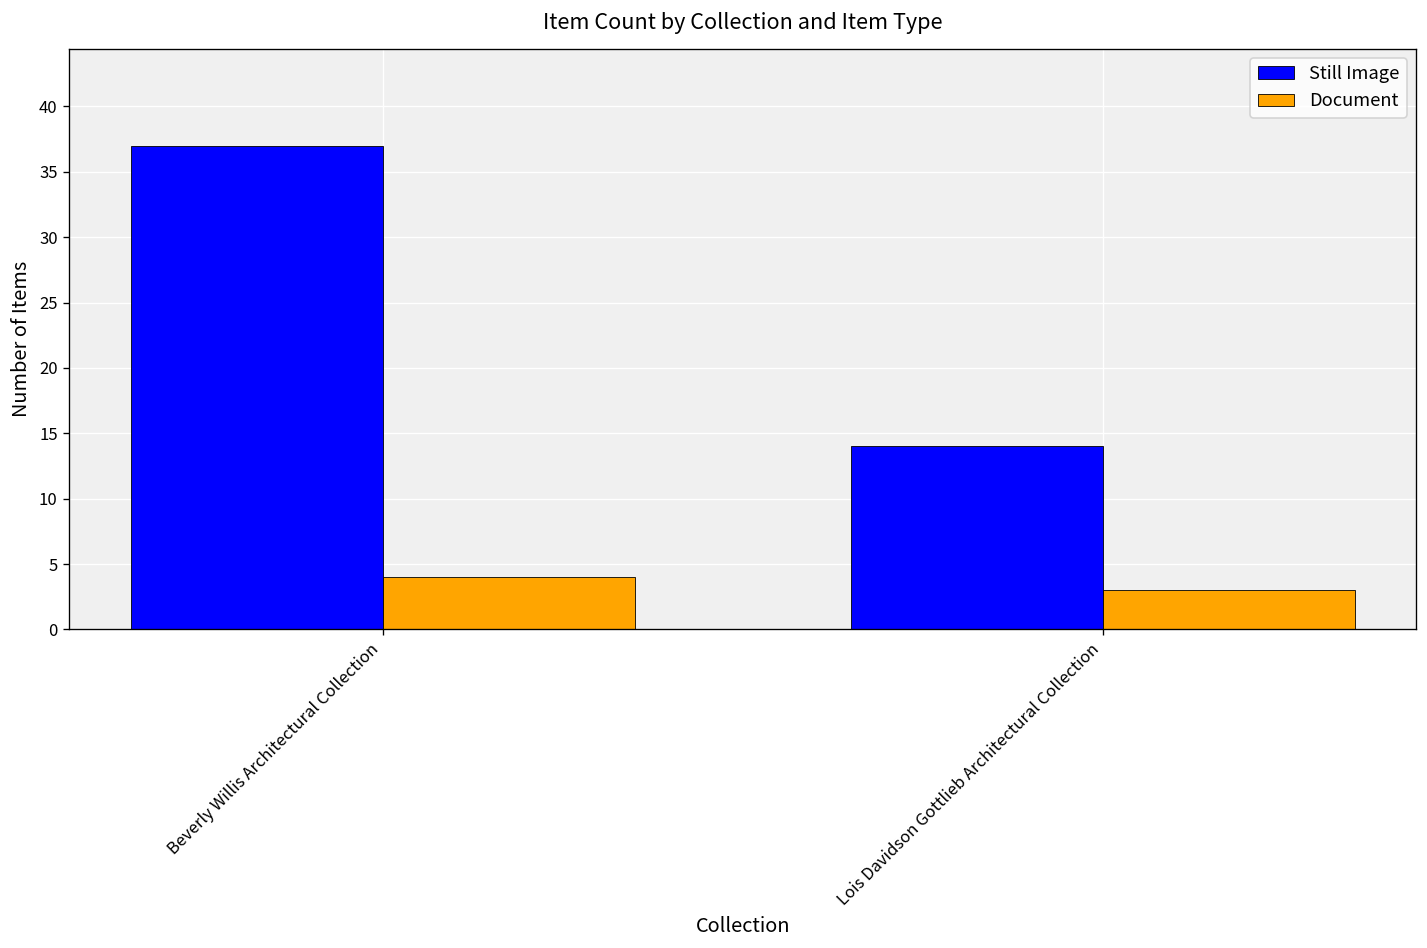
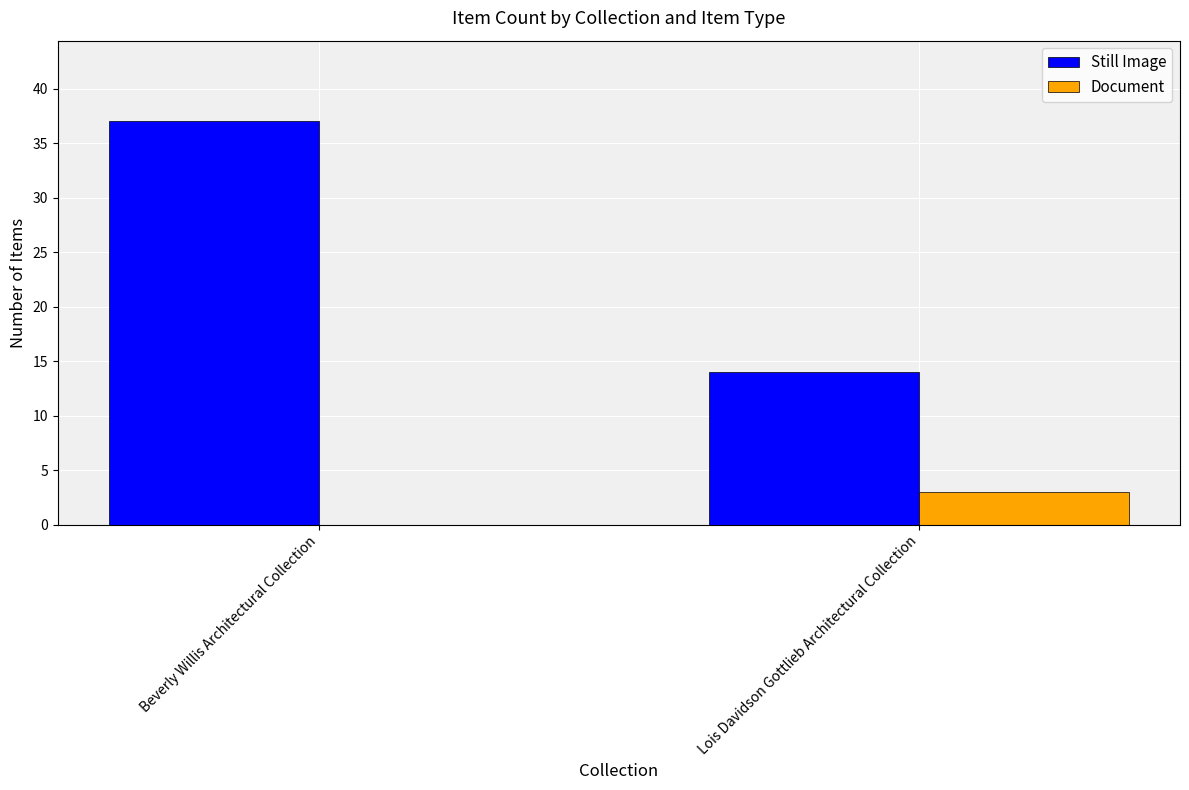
Document, Beverly Willis Architectural Collection: 4 -> 0
